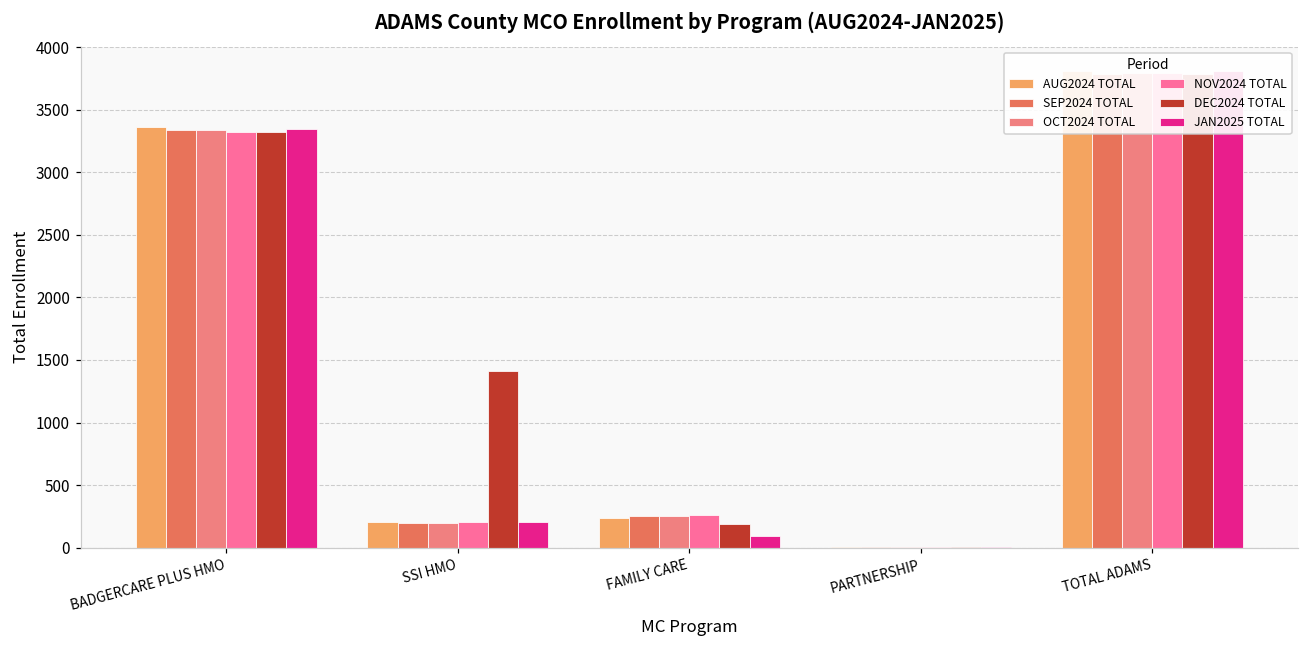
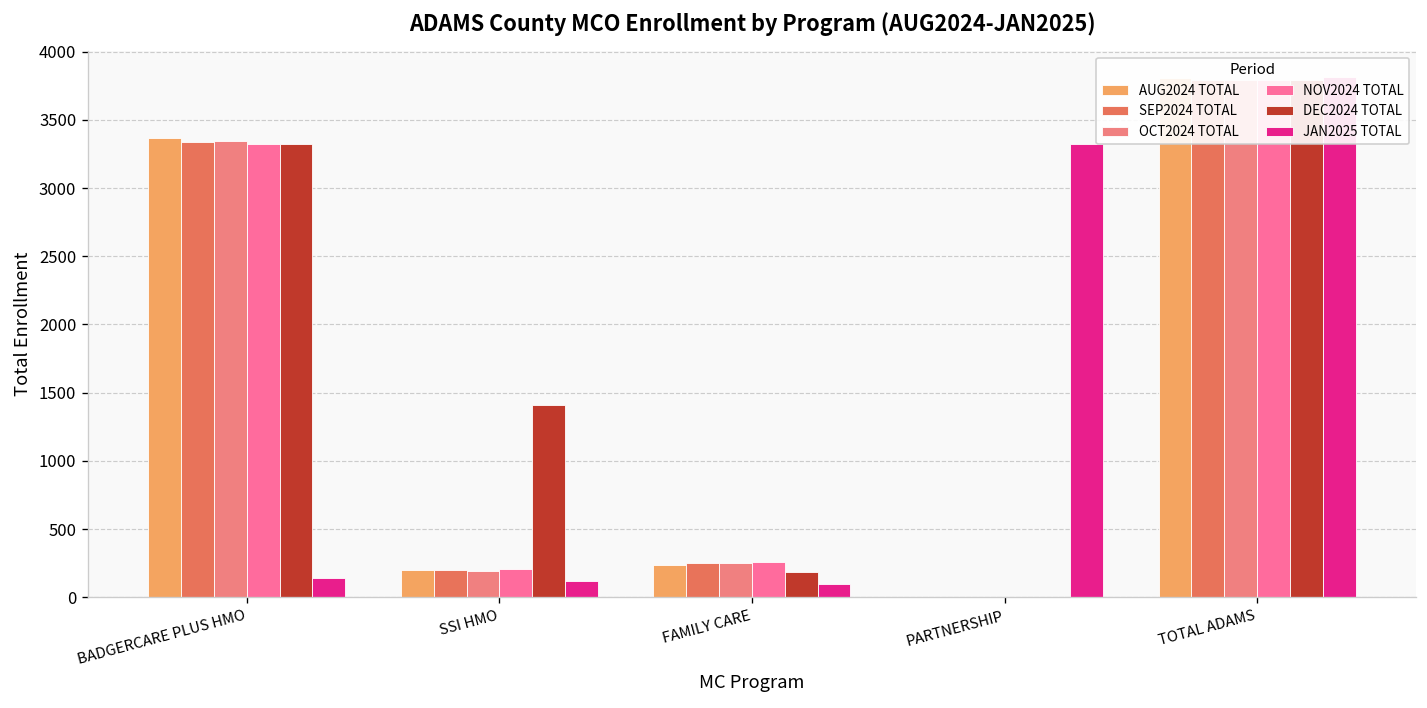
JAN2025 TOTAL, BADGERCARE PLUS HMO: 3350 -> 140
JAN2025 TOTAL, SSI HMO: 210 -> 120
JAN2025 TOTAL, PARTNERSHIP: 0 -> 3320
